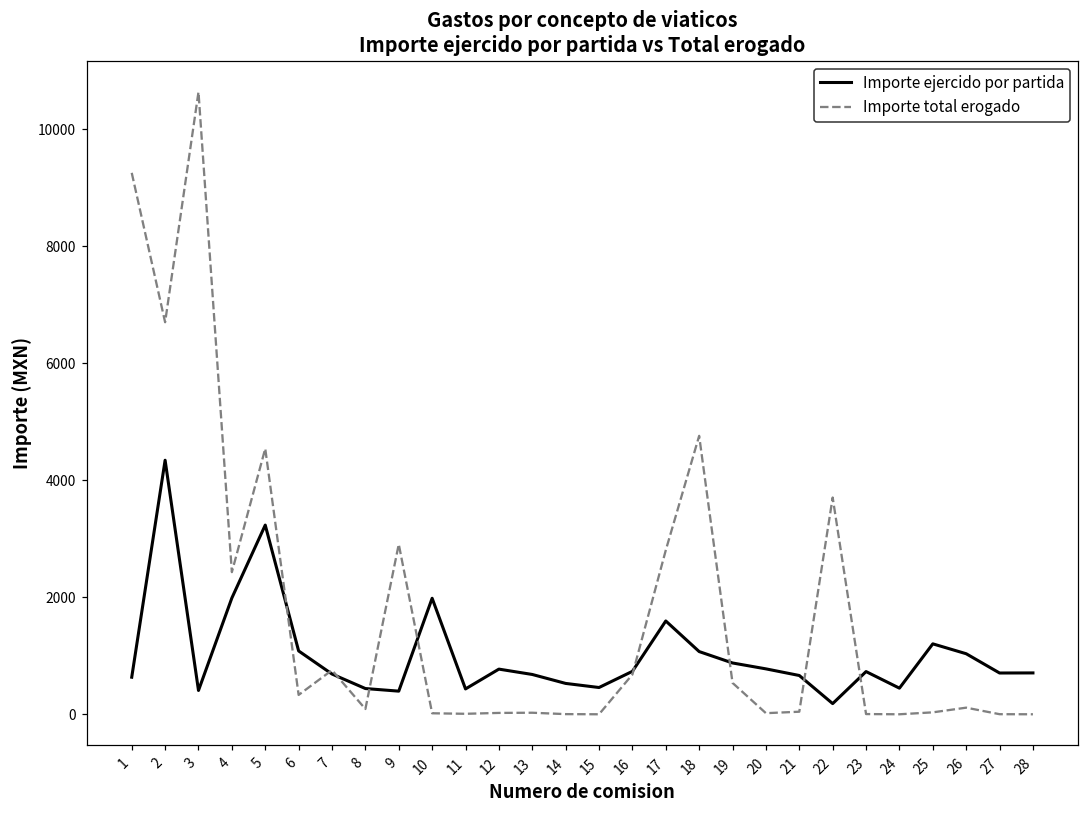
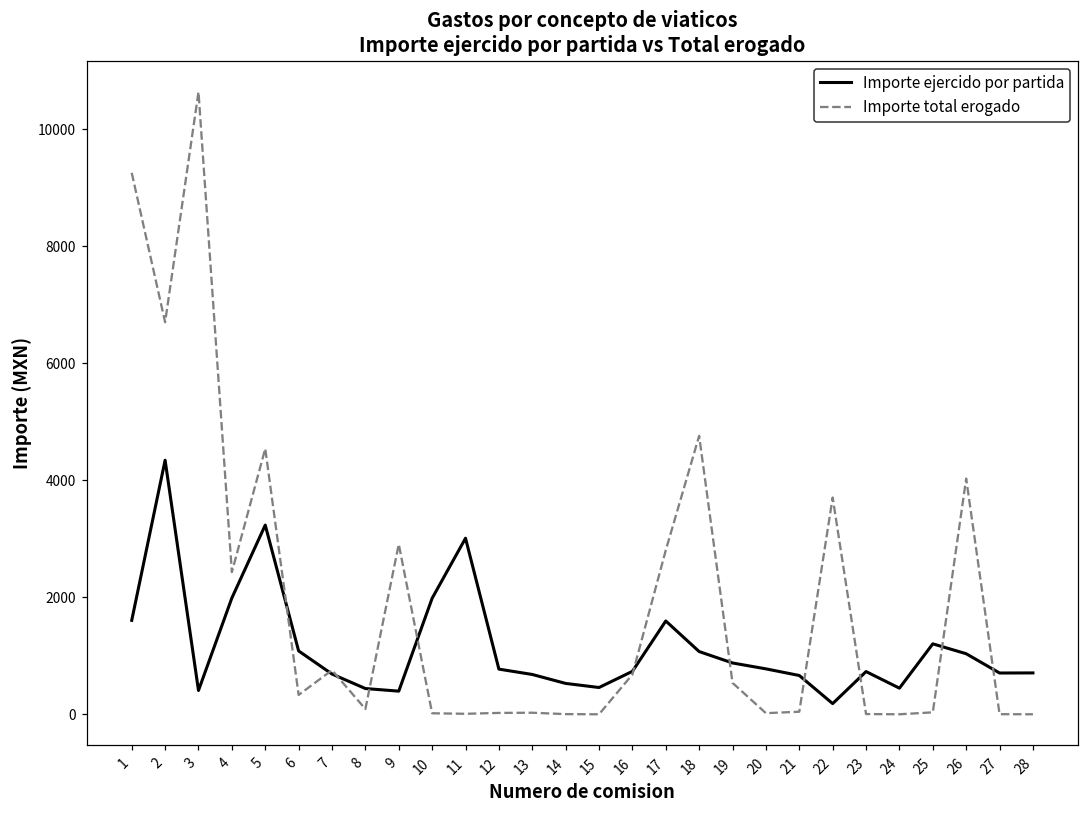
Importe ejercido por partida, 1: 600 -> 1600
Importe ejercido por partida, 11: 400 -> 3000
Importe total erogado, 26: 100 -> 4000
